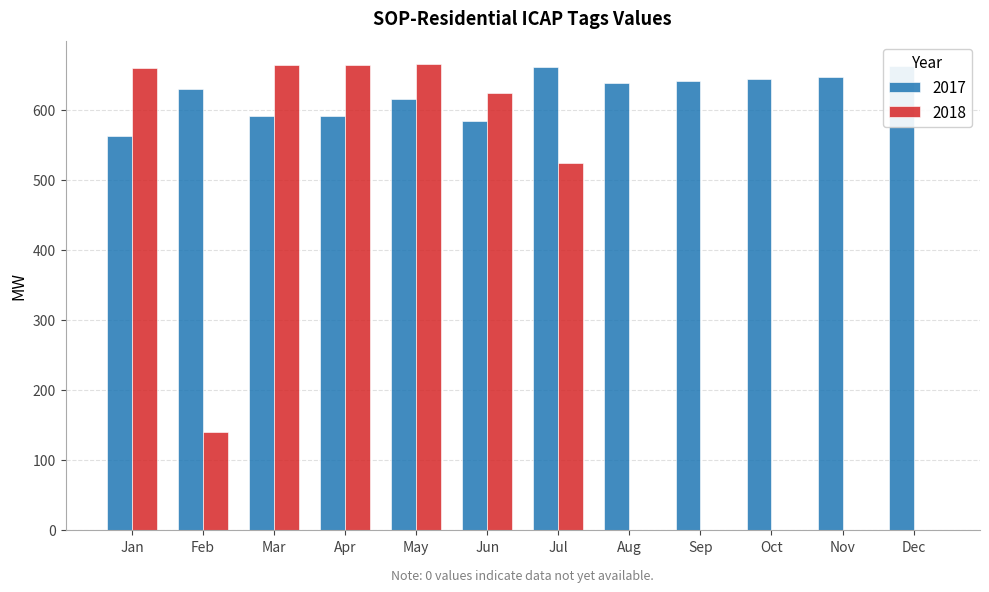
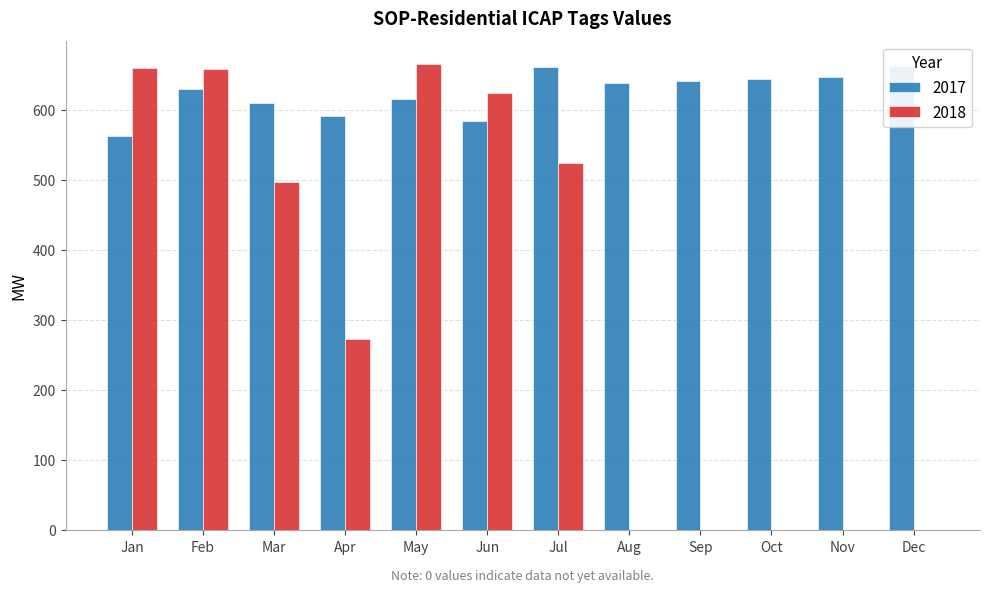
2018, Feb: 140 -> 660
2017, Mar: 590 -> 610
2018, Mar: 660 -> 500
2018, Apr: 660 -> 270
